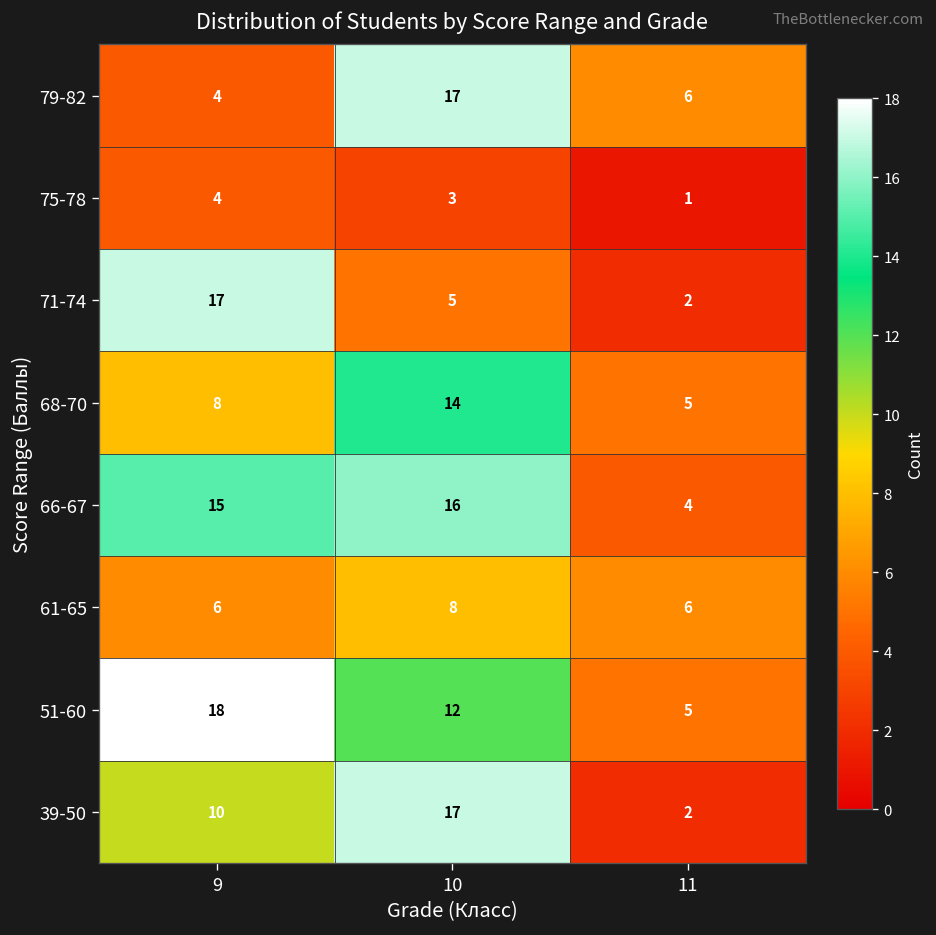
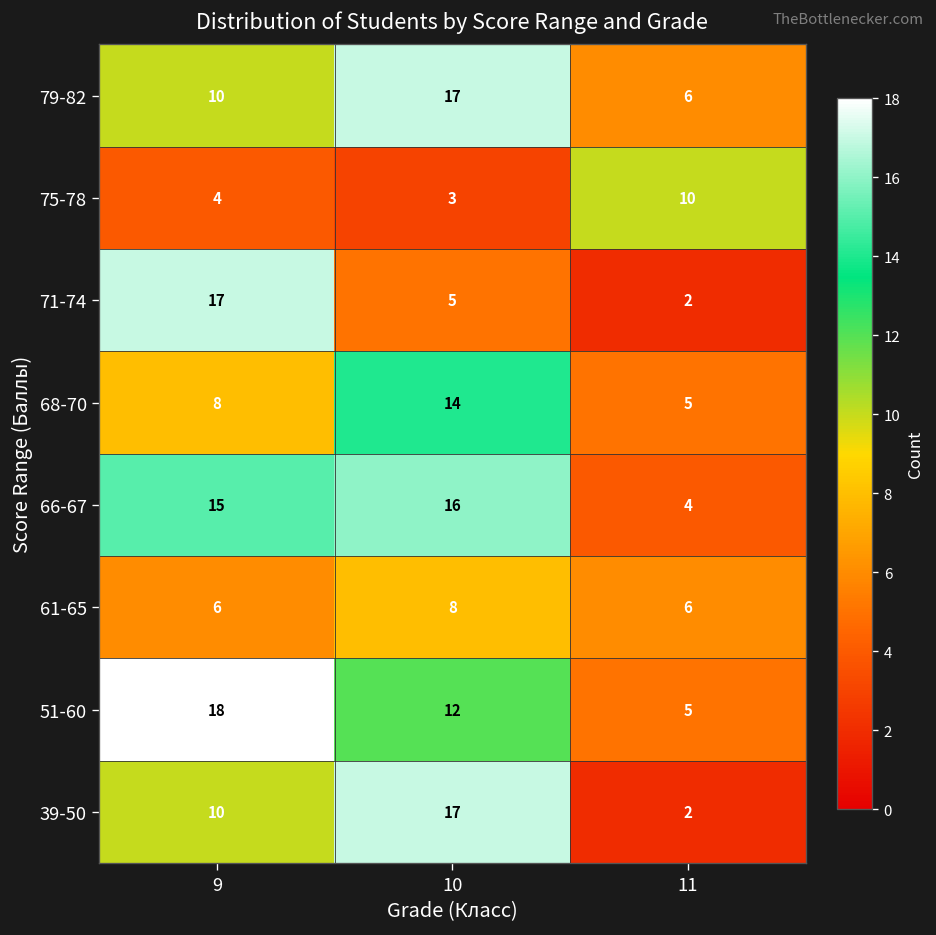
79-82, 9: 4 -> 10
75-78, 11: 1 -> 10
